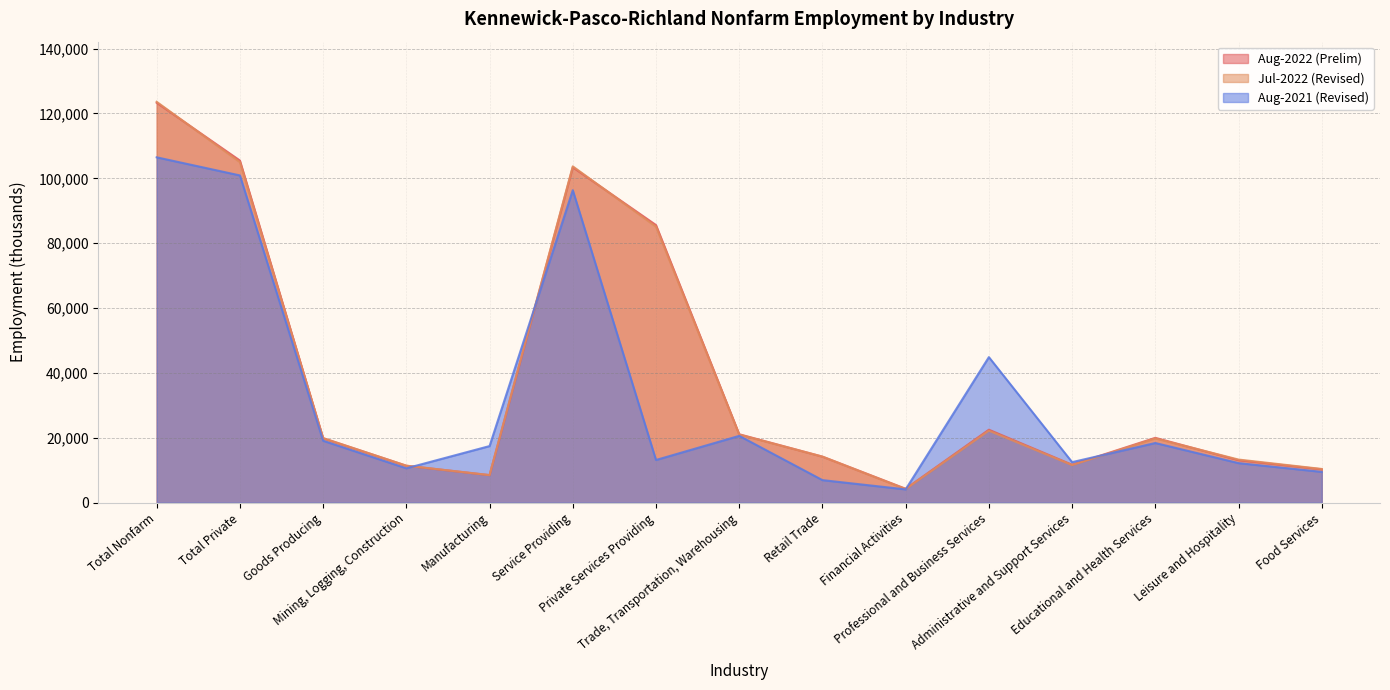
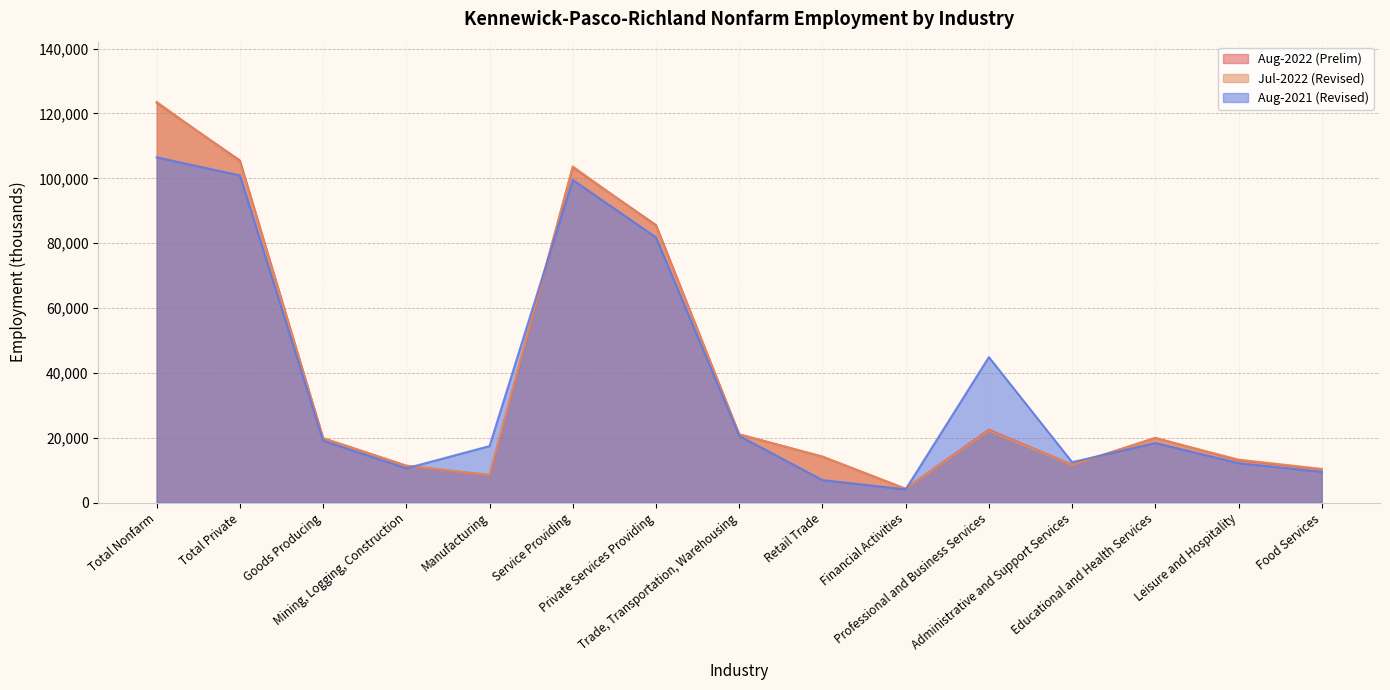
Aug-2021 (Revised), Service Providing: 96,000 -> 100,000
Aug-2021 (Revised), Private Services Providing: 13,000 -> 82,000
